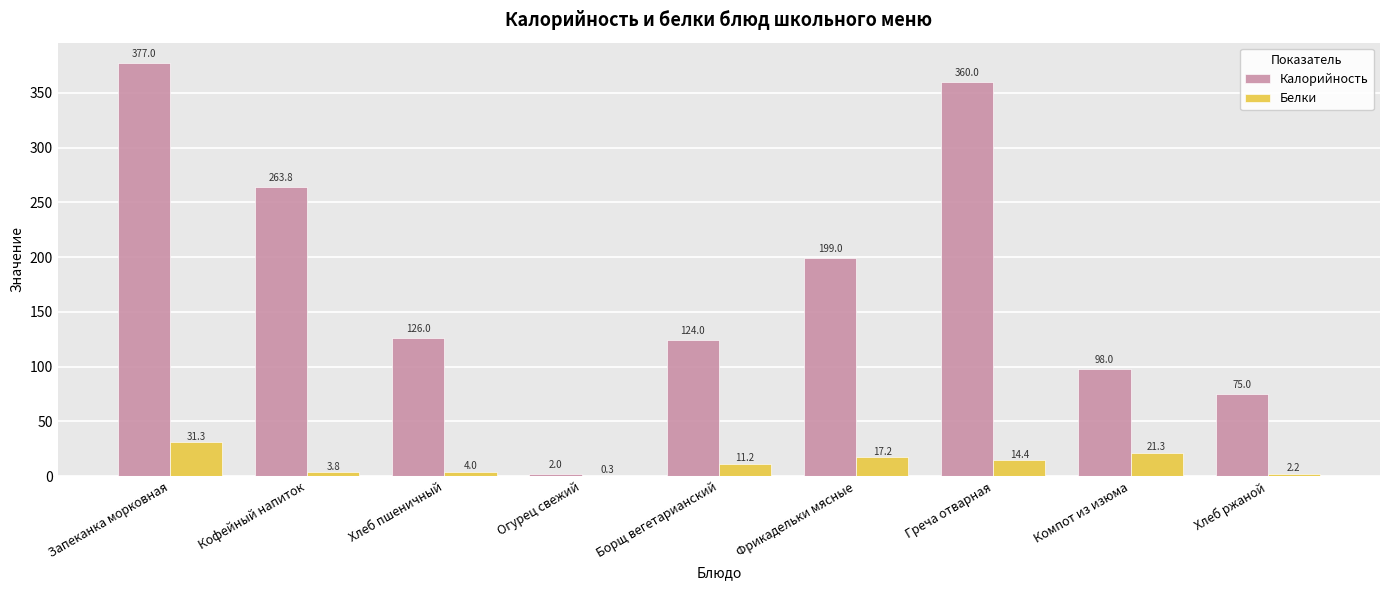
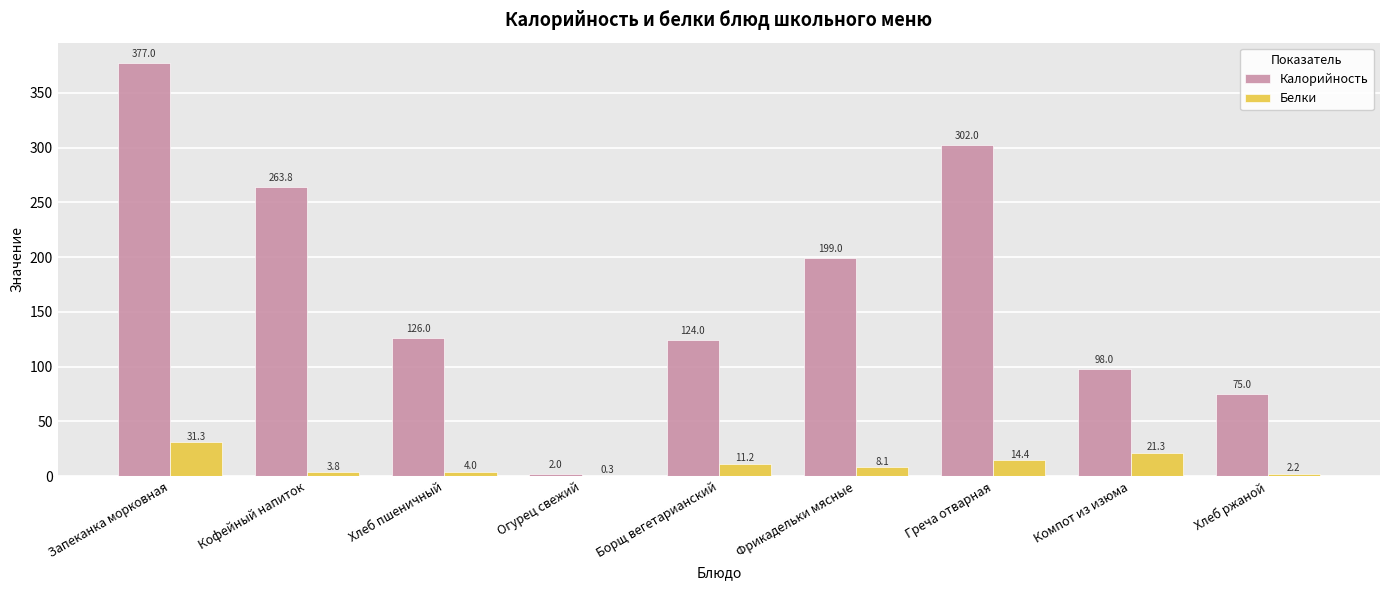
Белки, Фрикадельки мясные: 17.2 -> 8.1
Калорийность, Греча отварная: 360.0 -> 302.0
